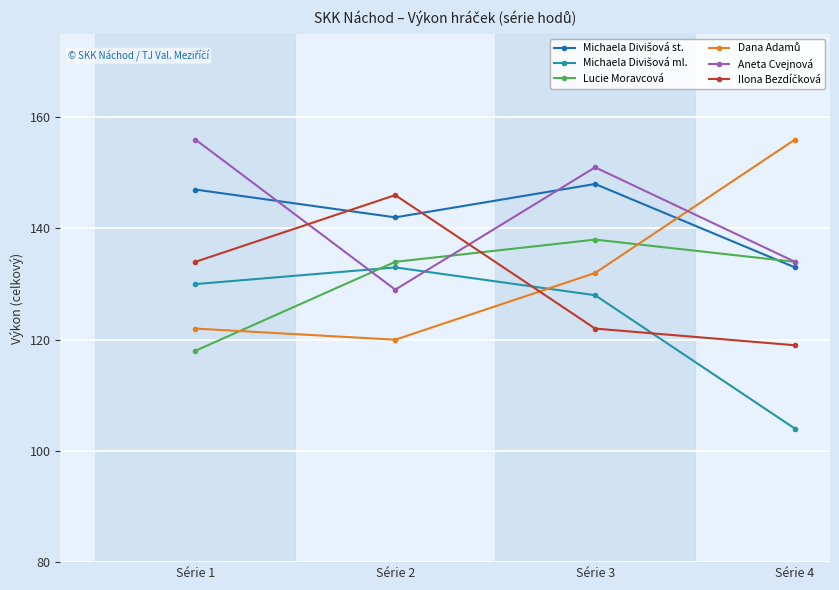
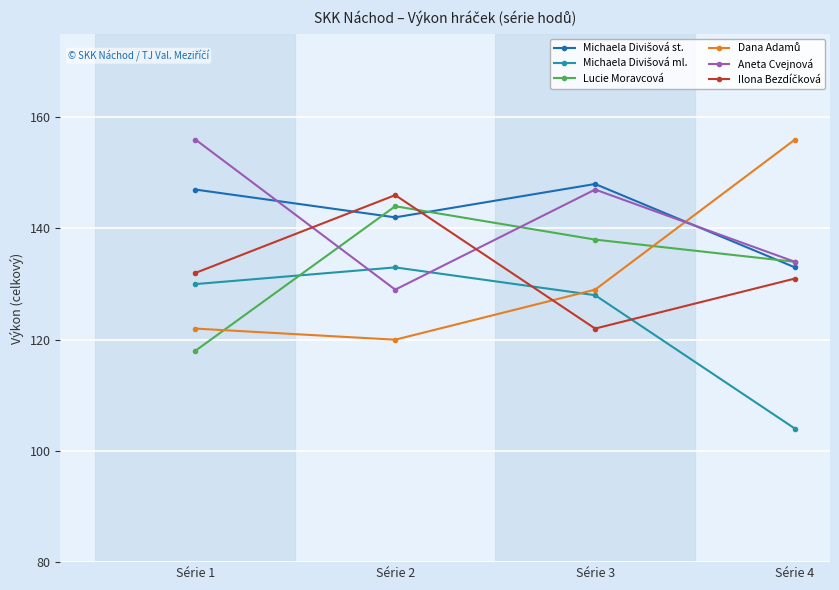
Ilona Bezdíčková, Série 1: 134 -> 132
Lucie Moravcová, Série 2: 134 -> 144
Dana Adamů, Série 3: 132 -> 129
Aneta Cvejnová, Série 3: 151 -> 147
Ilona Bezdíčková, Série 4: 119 -> 131
